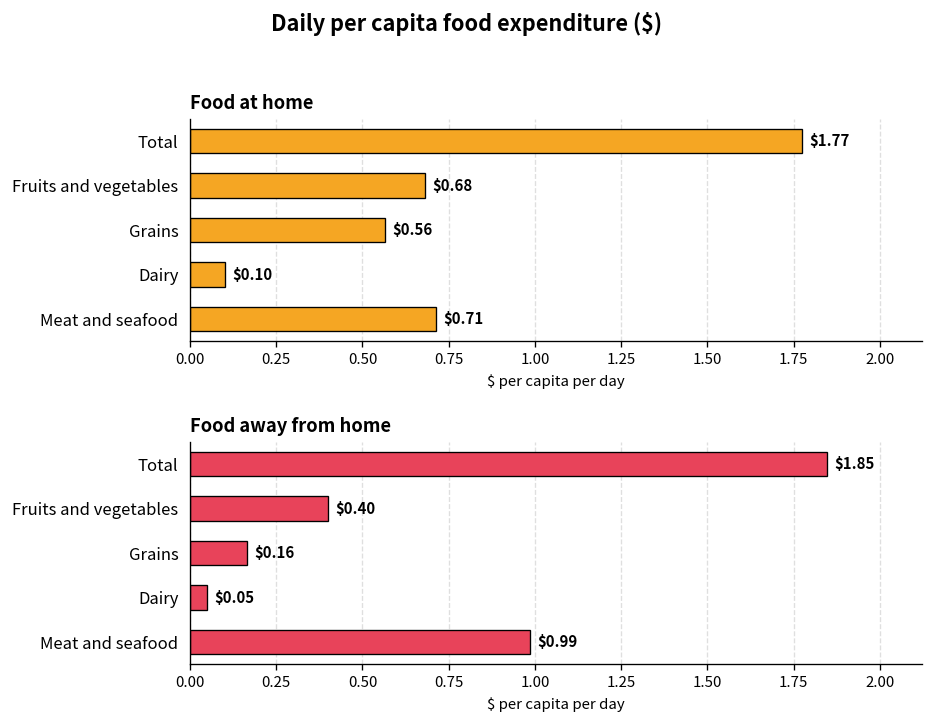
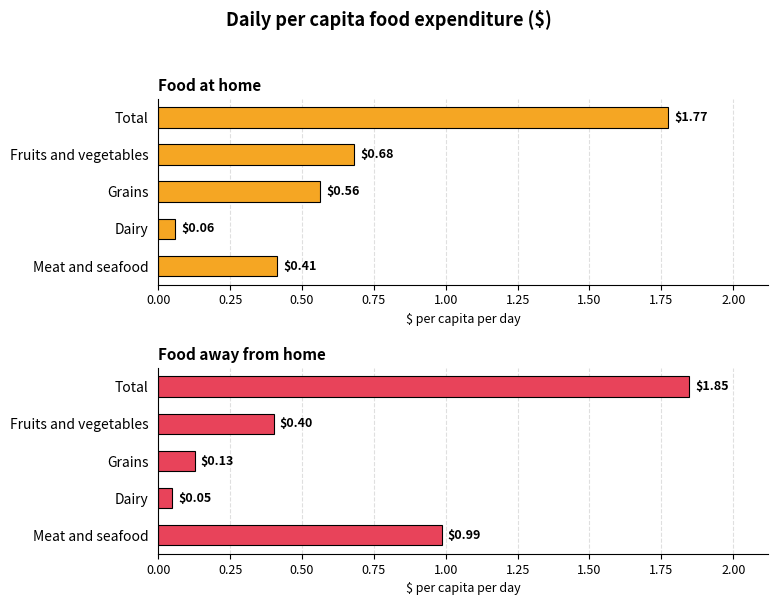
Food at home, Dairy: $0.10 -> $0.06
Food at home, Meat and seafood: $0.71 -> $0.41
Food away from home, Grains: $0.16 -> $0.13
